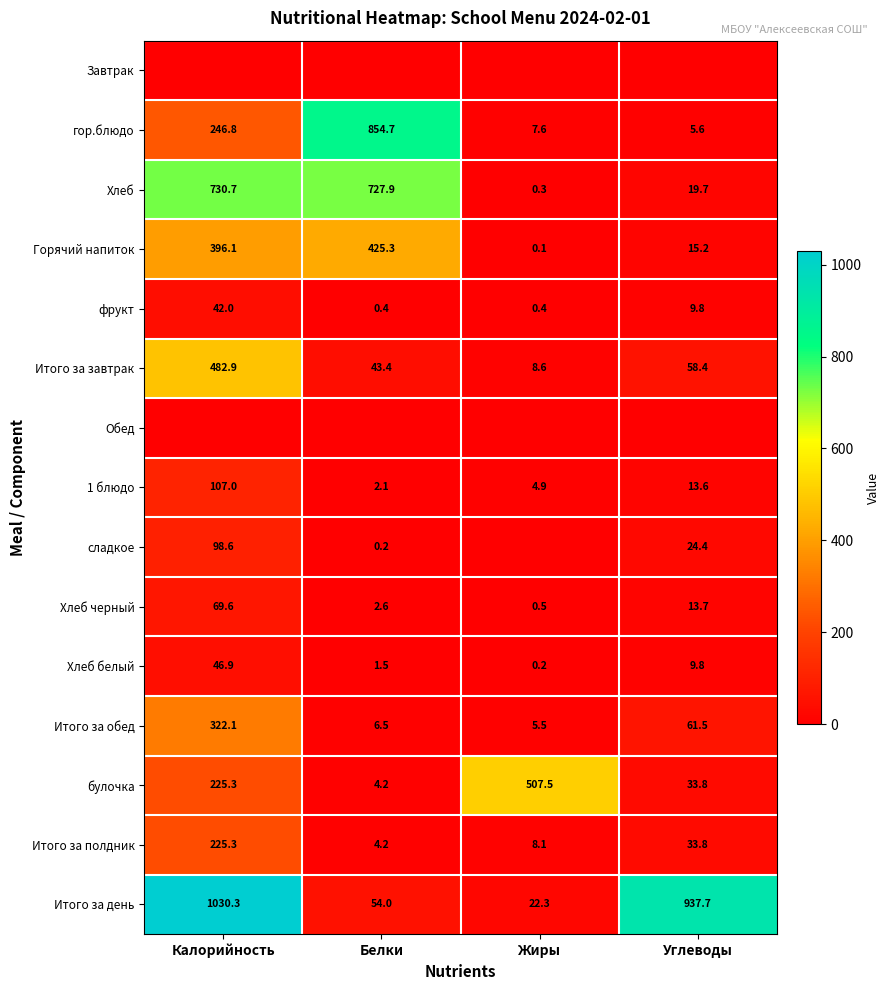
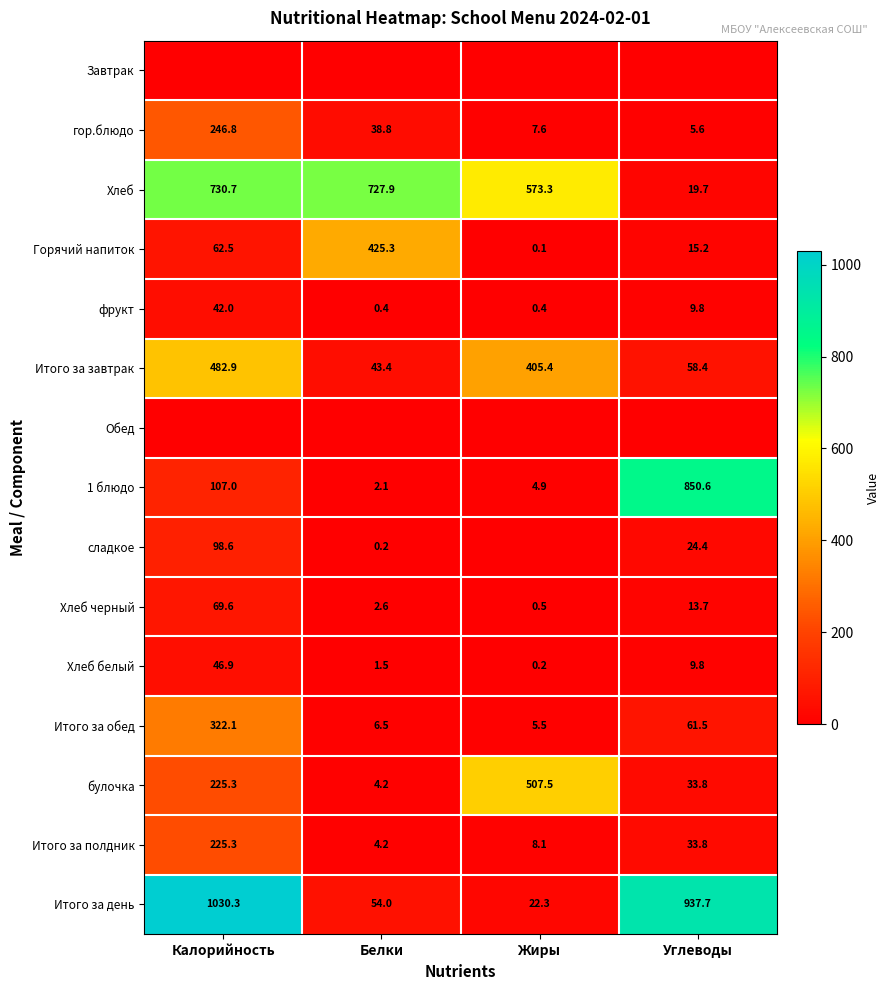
гор.блюдо, Белки: 854.7 -> 38.8
Хлеб, Жиры: 0.3 -> 573.3
Горячий напиток, Калорийность: 396.1 -> 62.5
Итого за завтрак, Жиры: 8.6 -> 405.4
1 блюдо, Углеводы: 13.6 -> 850.6
